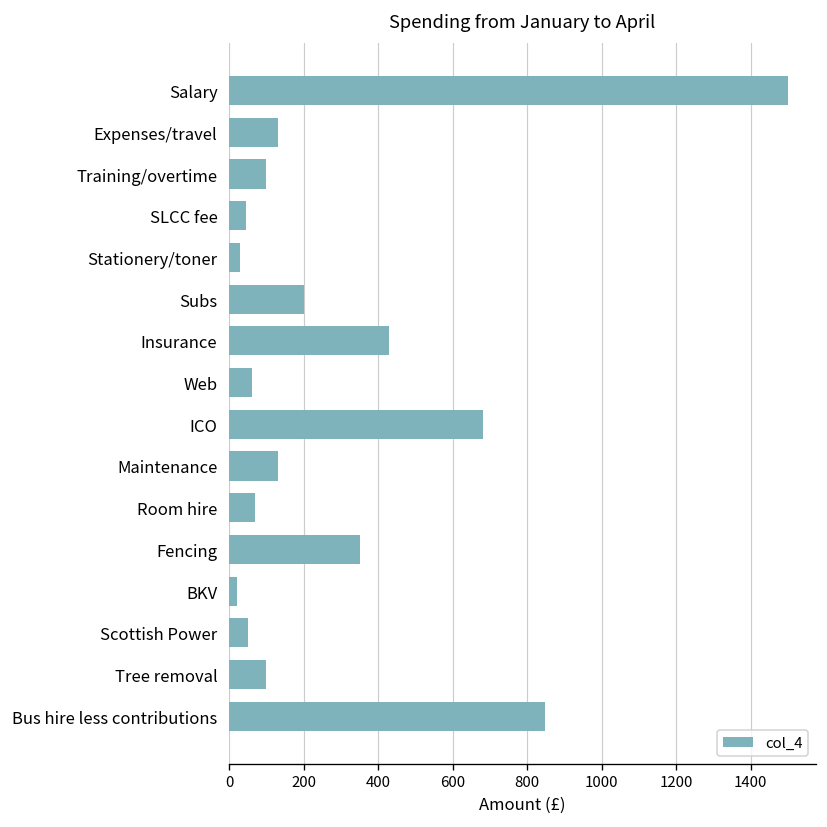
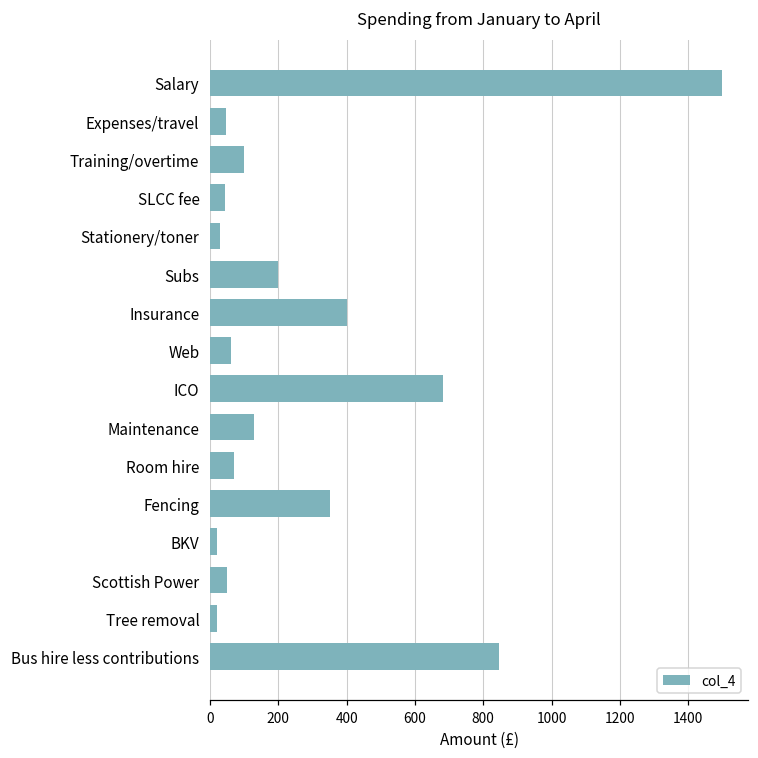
Expenses/travel: 130 -> 50
Insurance: 430 -> 400
Tree removal: 100 -> 20
